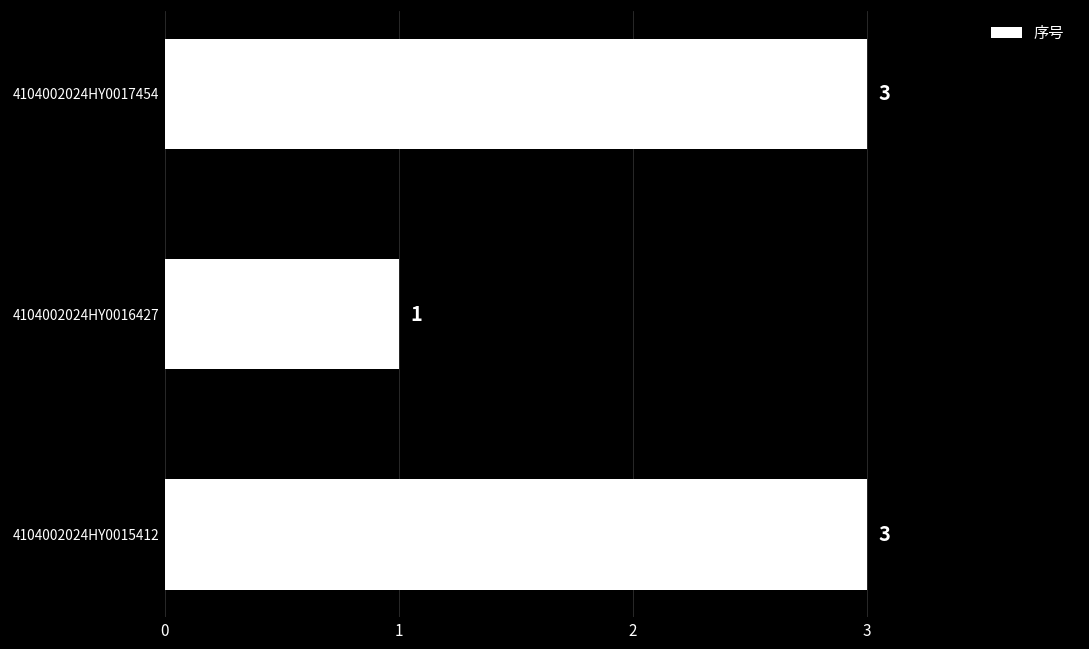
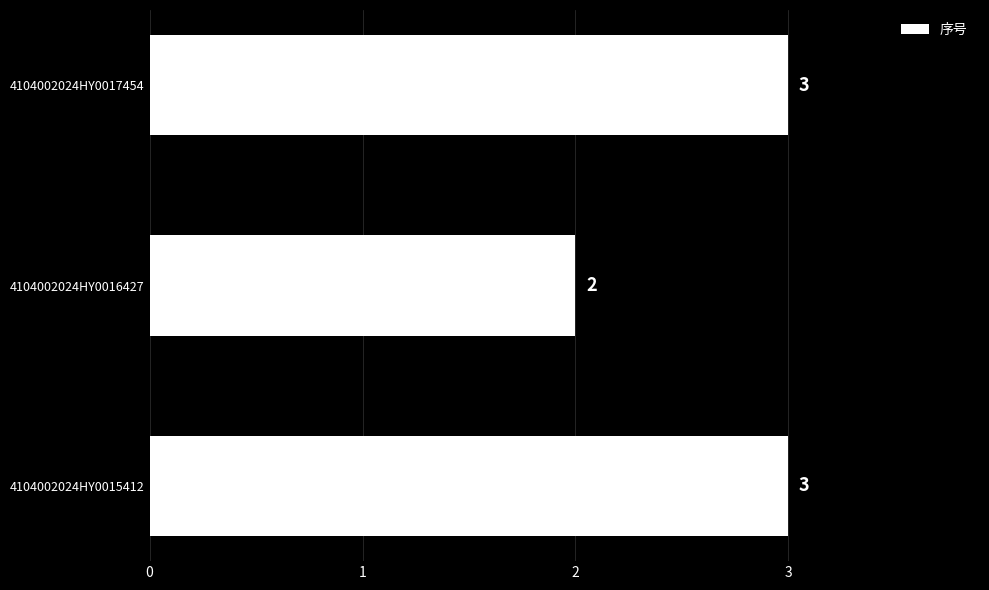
4104002024HY0016427: 1 -> 2
